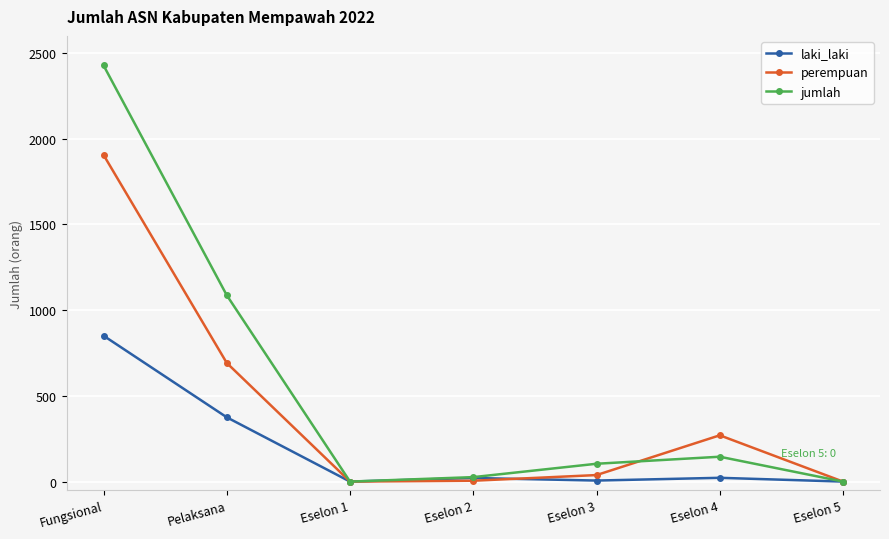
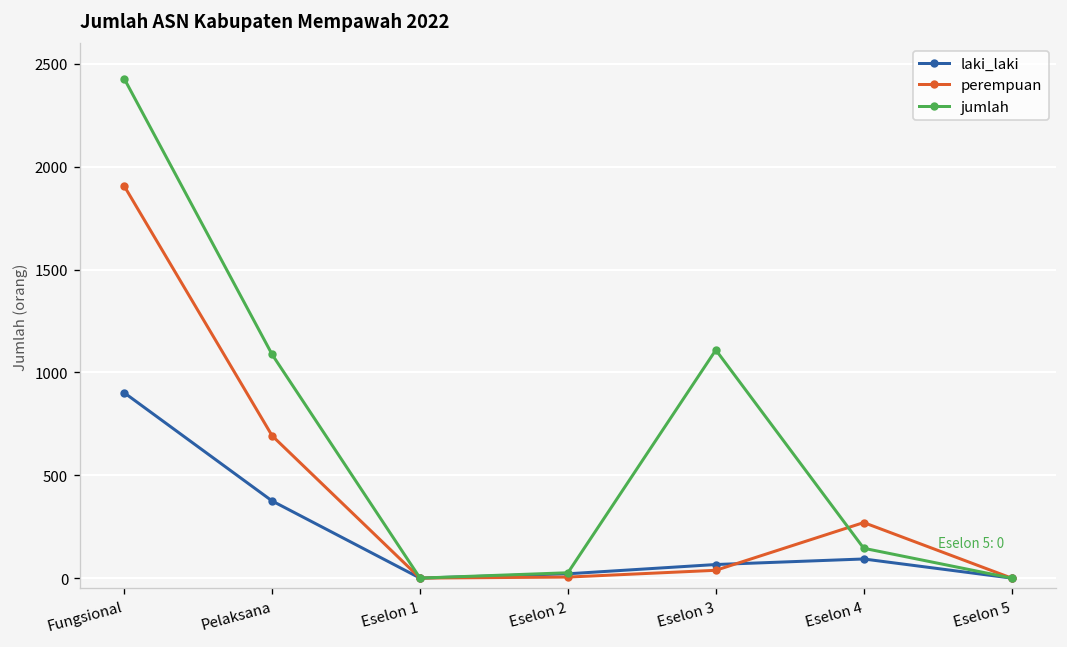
laki_laki, Fungsional: 850 -> 900
laki_laki, Eselon 3: 10 -> 70
jumlah, Eselon 3: 100 -> 1110
laki_laki, Eselon 4: 20 -> 90
